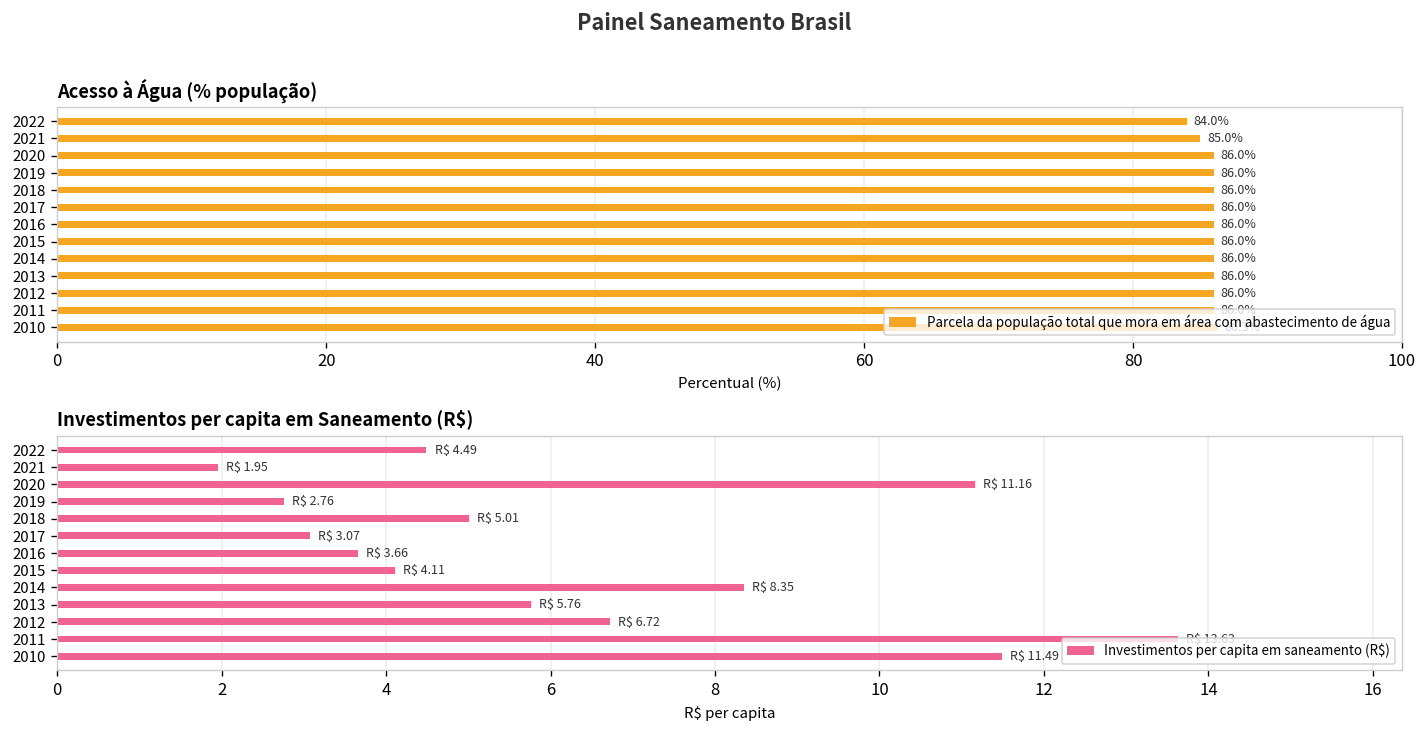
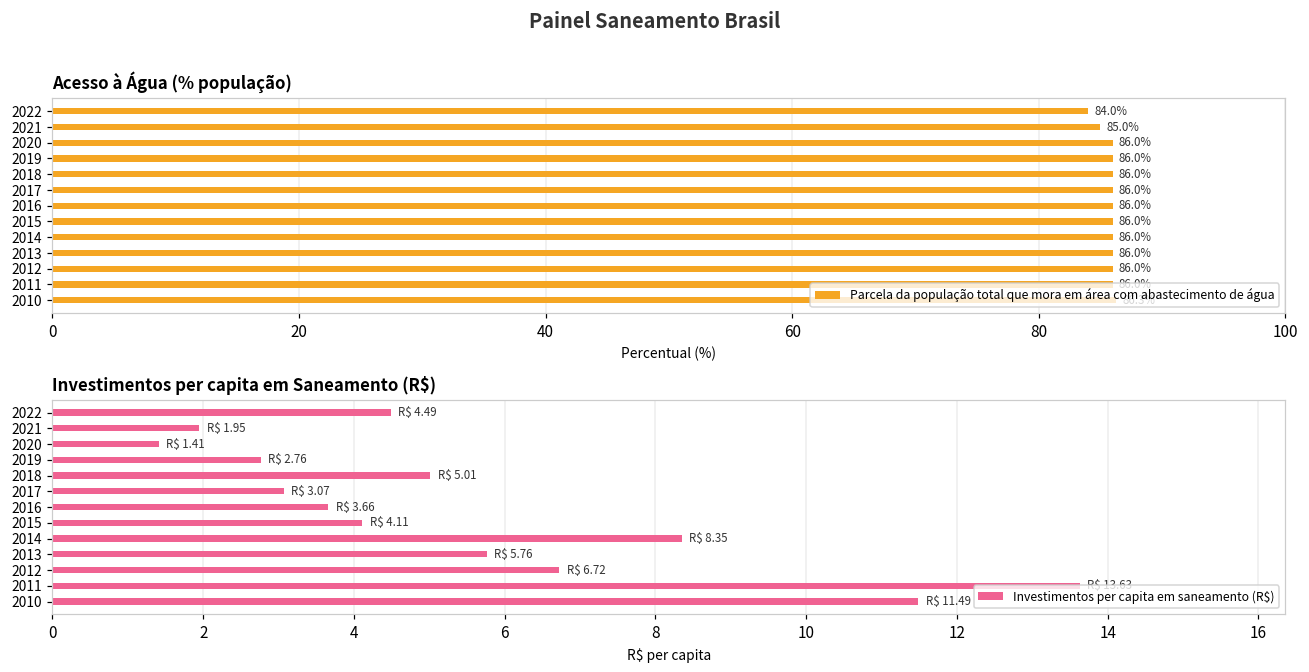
Investimentos per capita em Saneamento (R$), 2020: 11.16 -> 1.41
